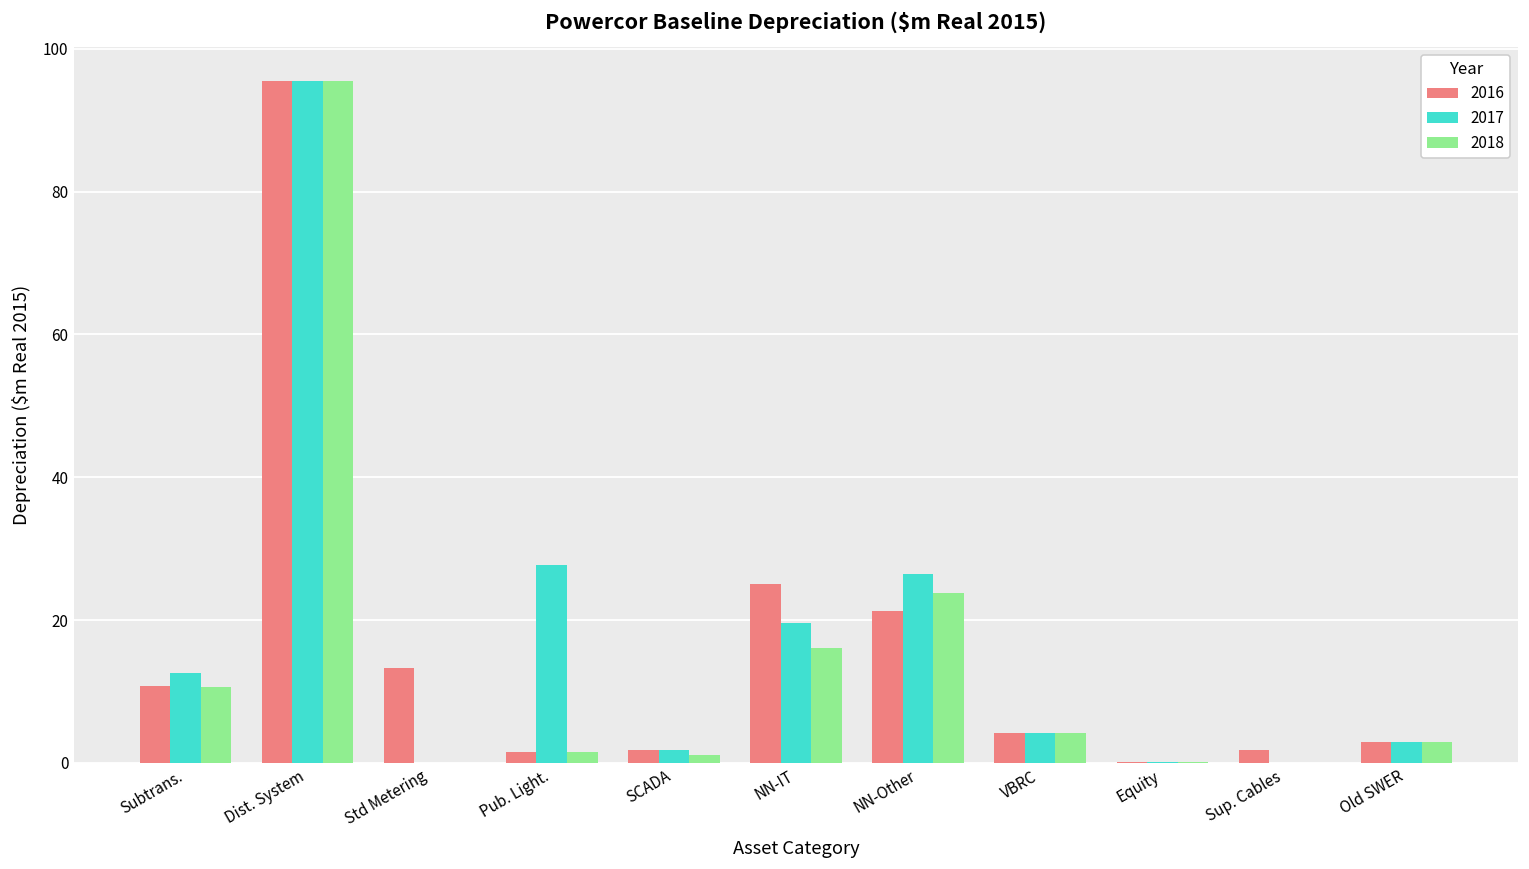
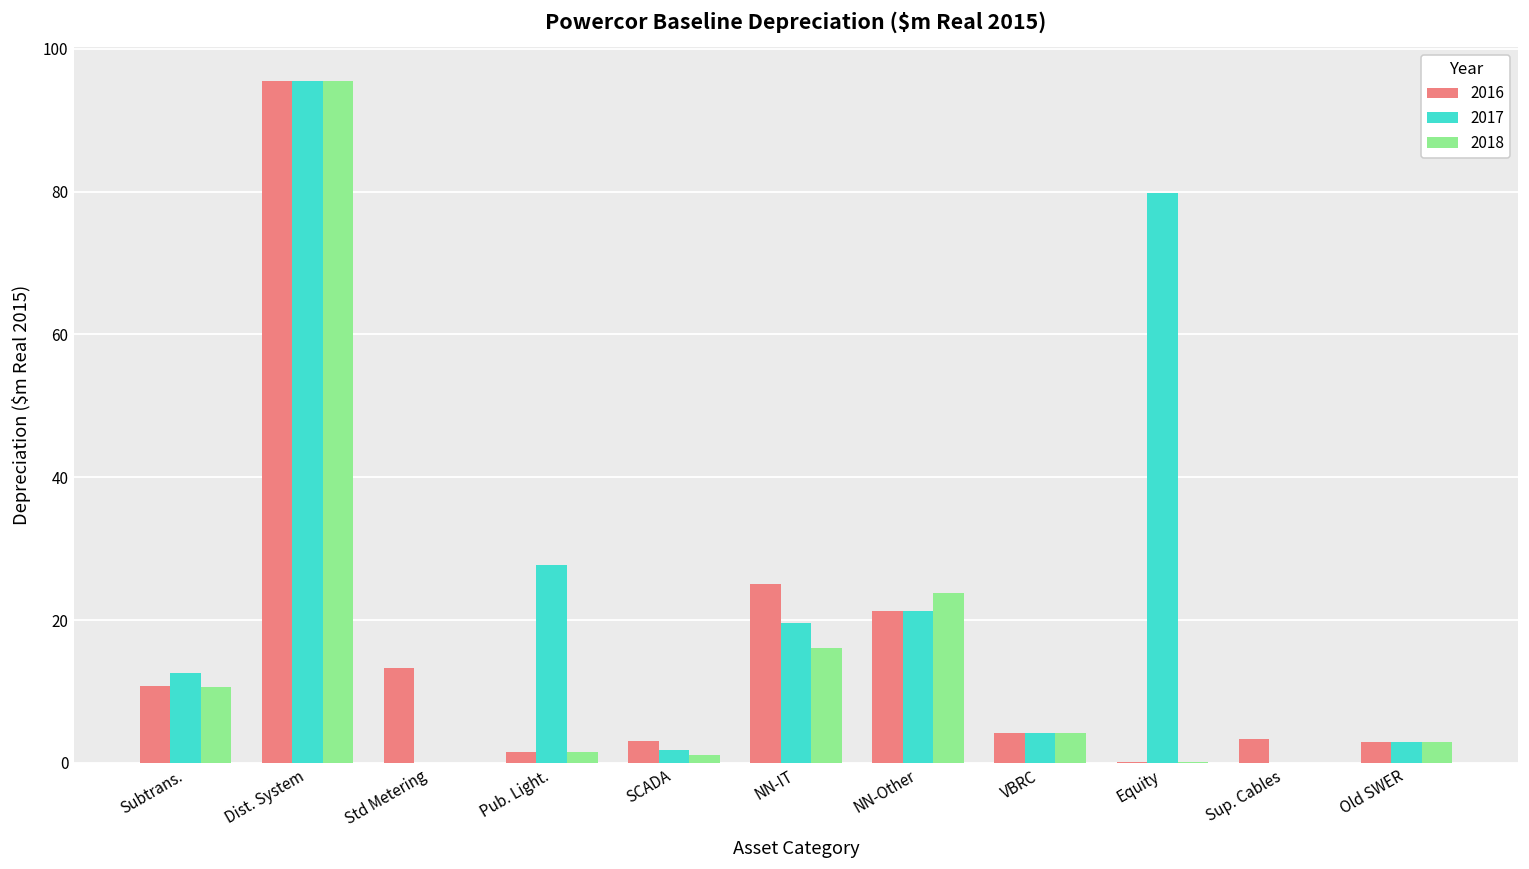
2016, SCADA: 2 -> 3
2017, NN-Other: 26 -> 21
2017, Equity: 0 -> 80
2016, Sup. Cables: 2 -> 3
